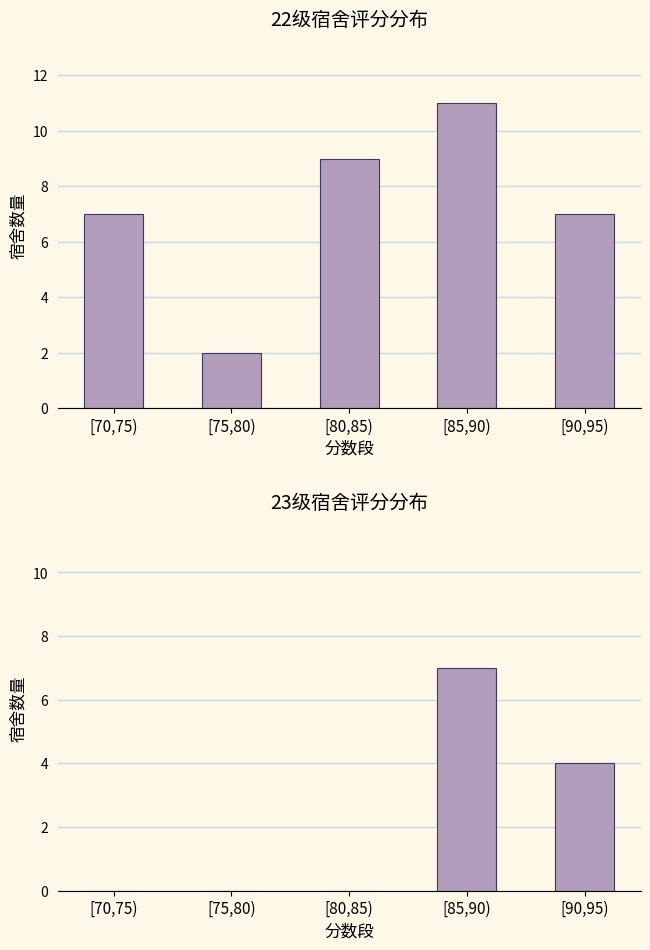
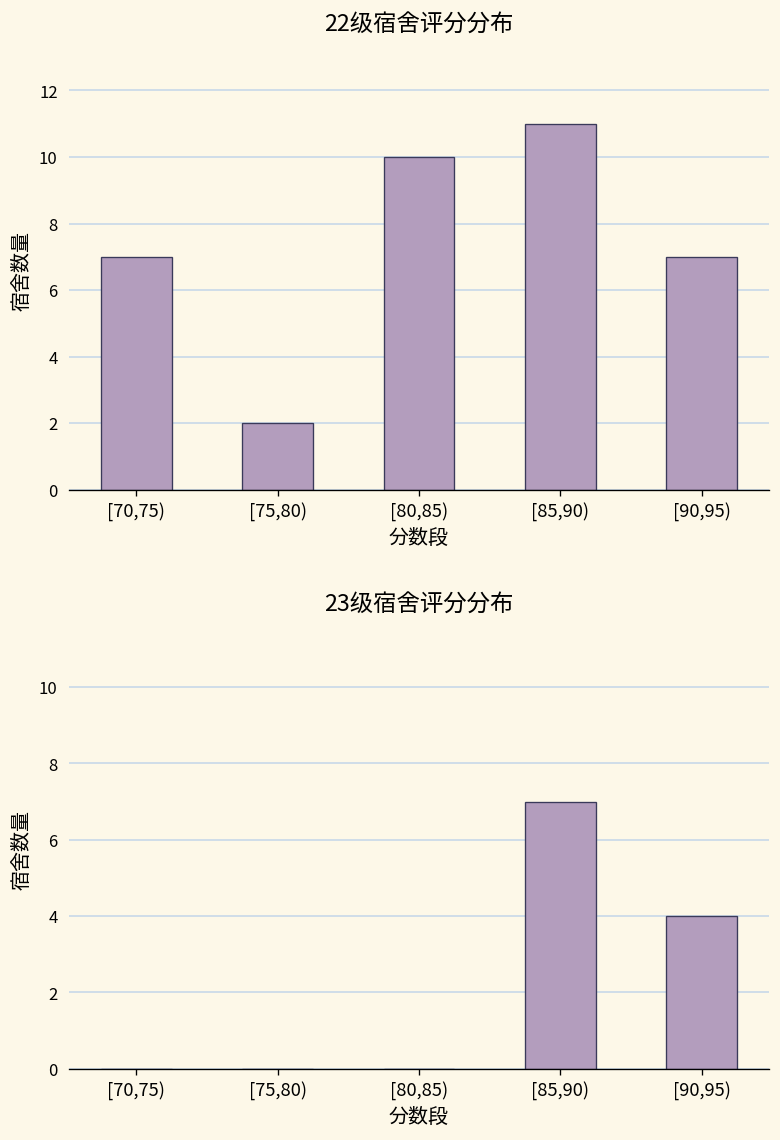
22级宿舍评分分布, [80,85): 9 -> 10
